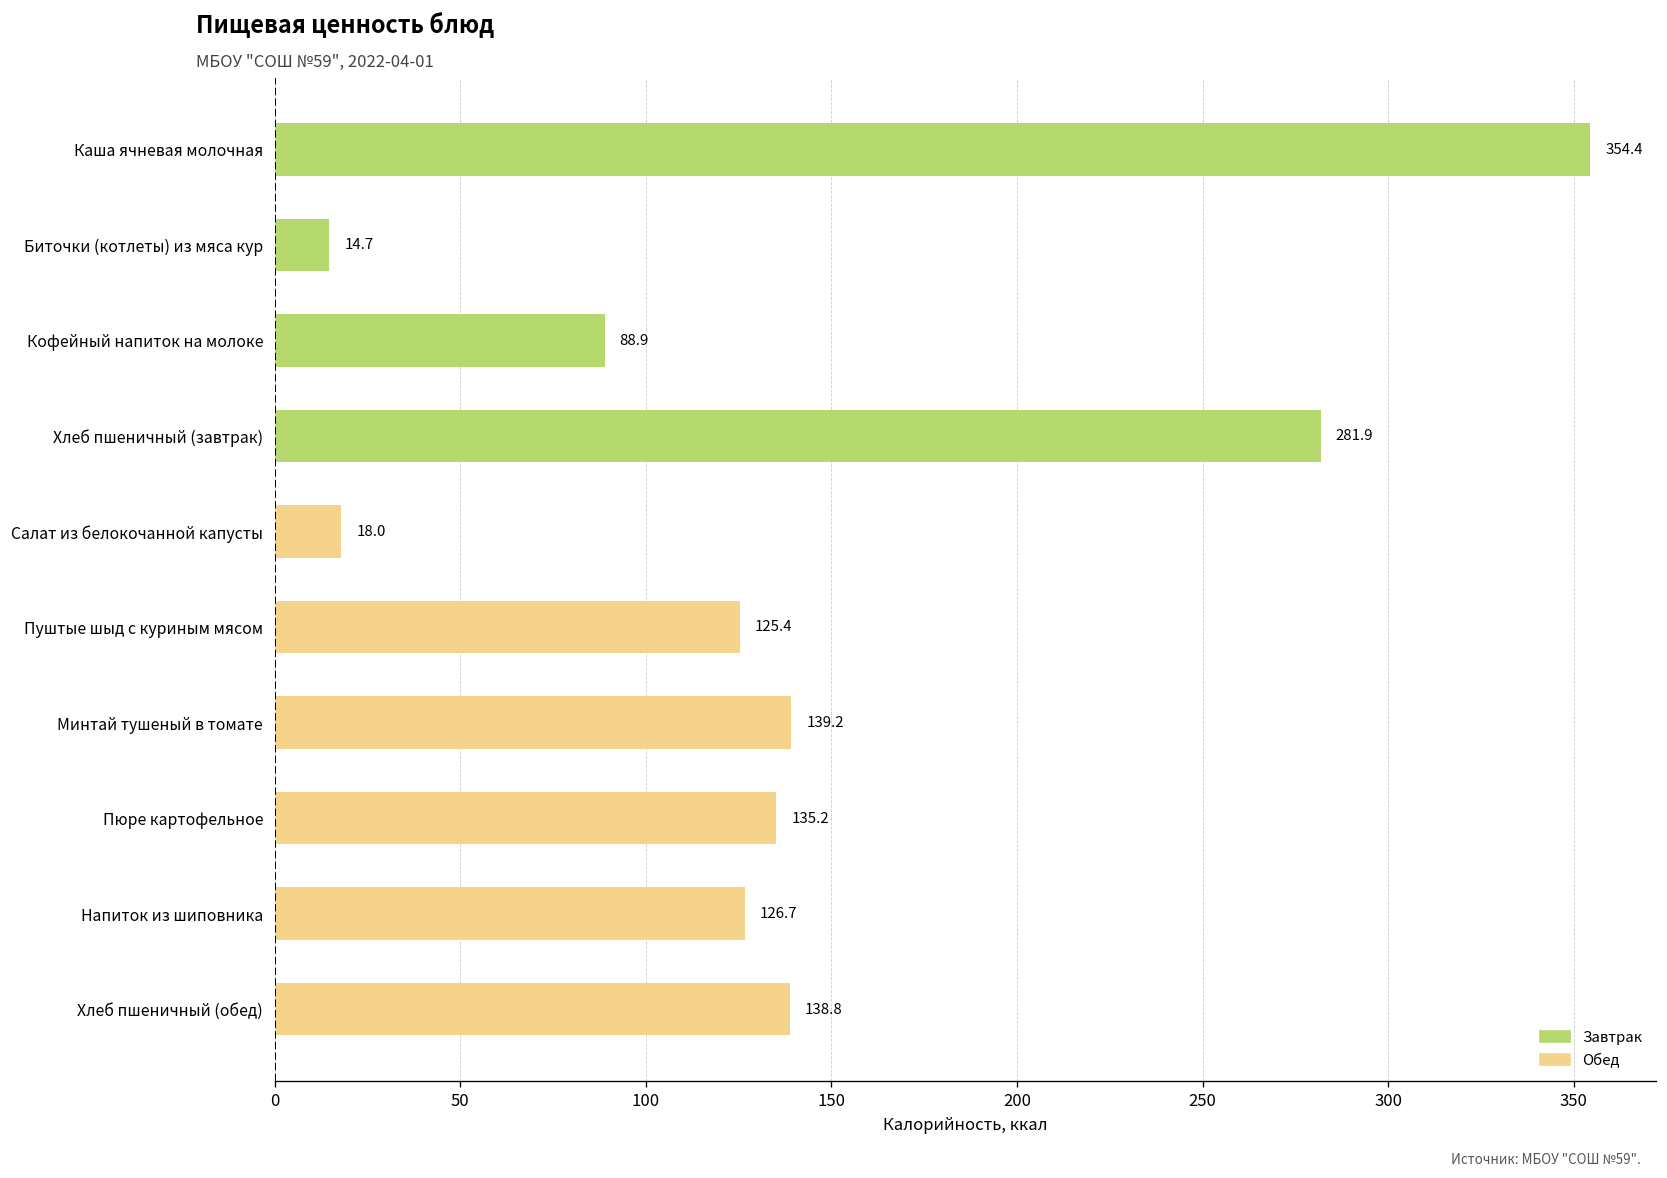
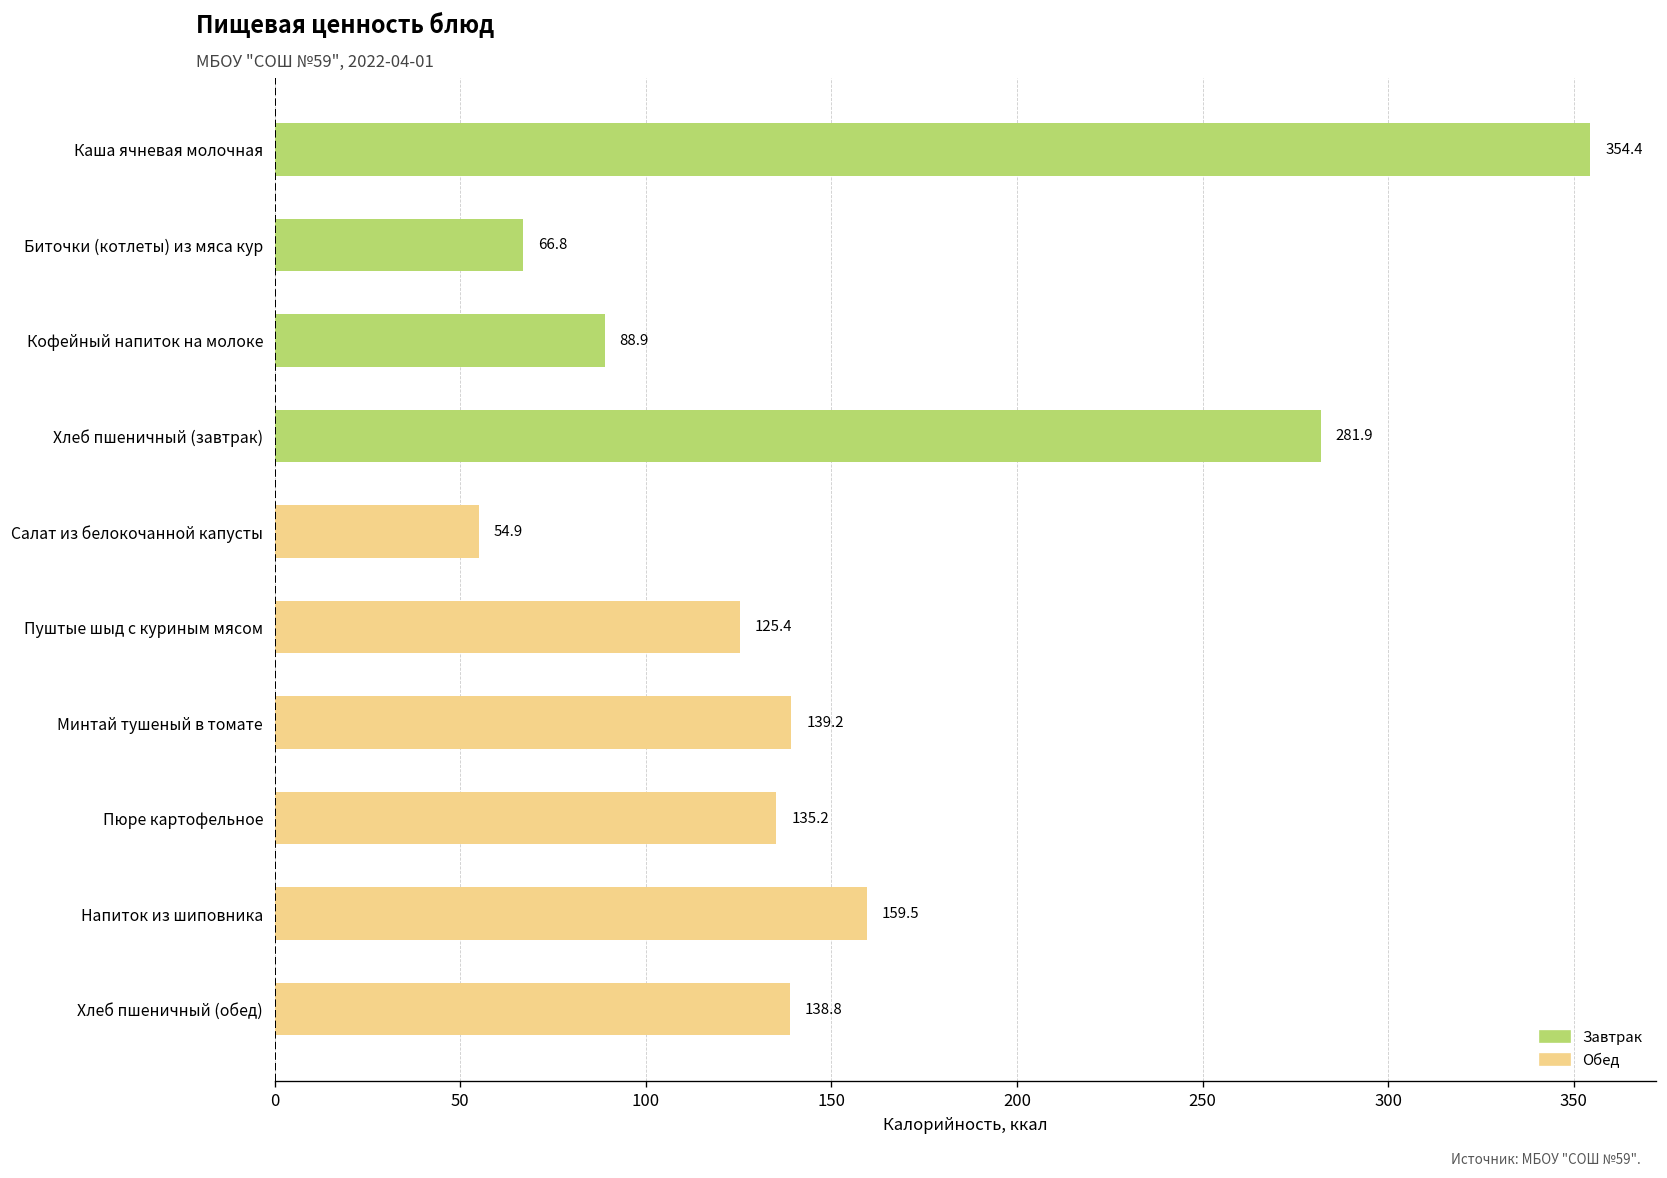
Биточки (котлеты) из мяса кур: 14.7 -> 66.8
Салат из белокочанной капусты: 18.0 -> 54.9
Напиток из шиповника: 126.7 -> 159.5
